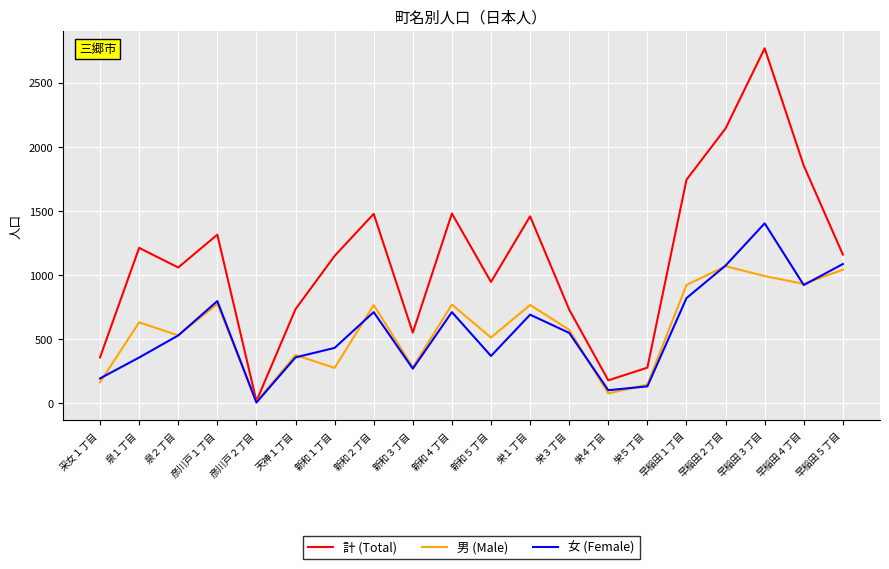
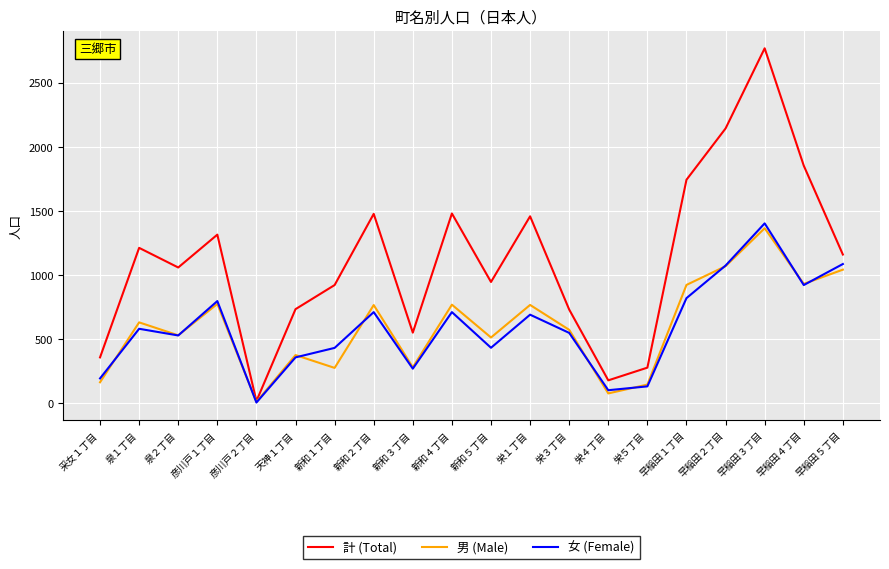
女 (Female), 泉１丁目: 360 -> 580
計 (Total), 新和１丁目: 1150 -> 920
女 (Female), 新和５丁目: 370 -> 430
男 (Male), 早稲田３丁目: 990 -> 1370
